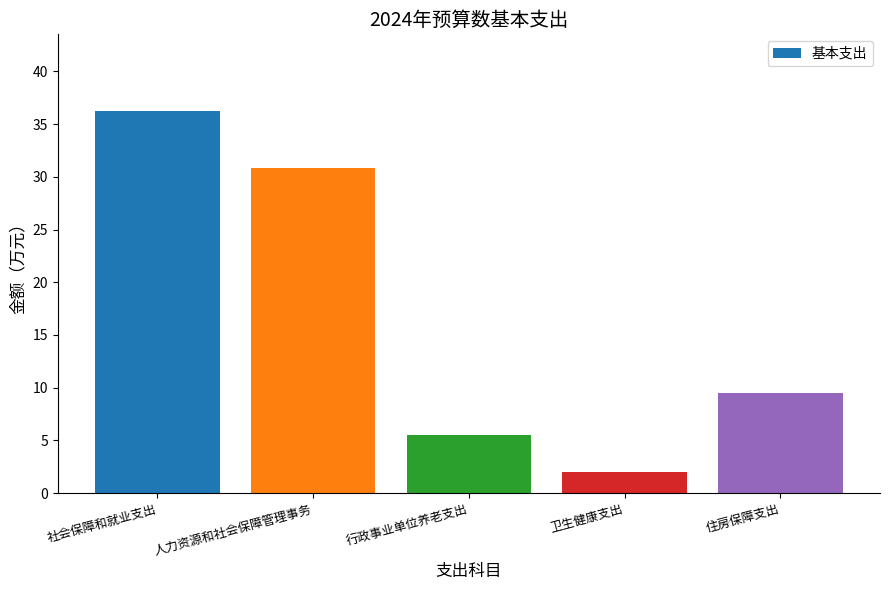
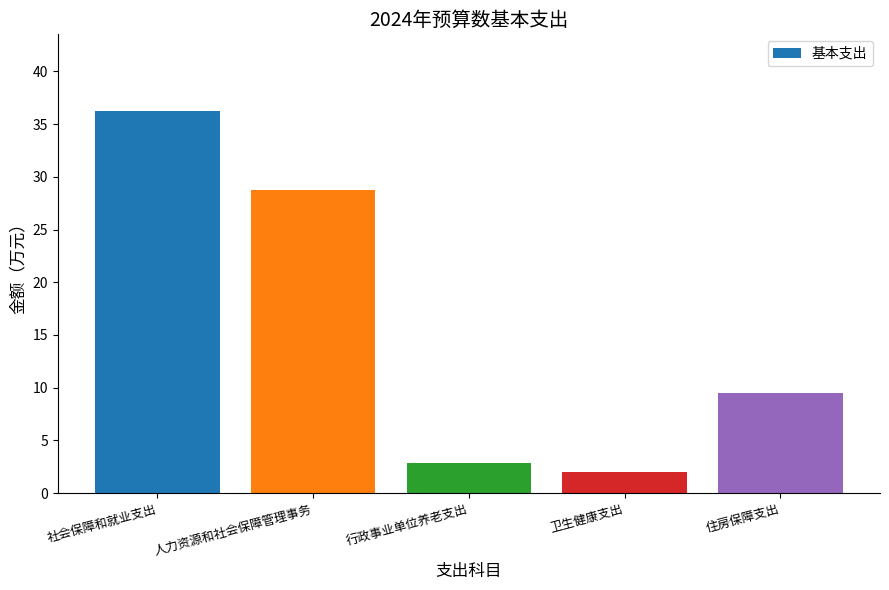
人力资源和社会保障管理事务: 30.8 -> 28.7
行政事业单位养老支出: 5.5 -> 2.8
